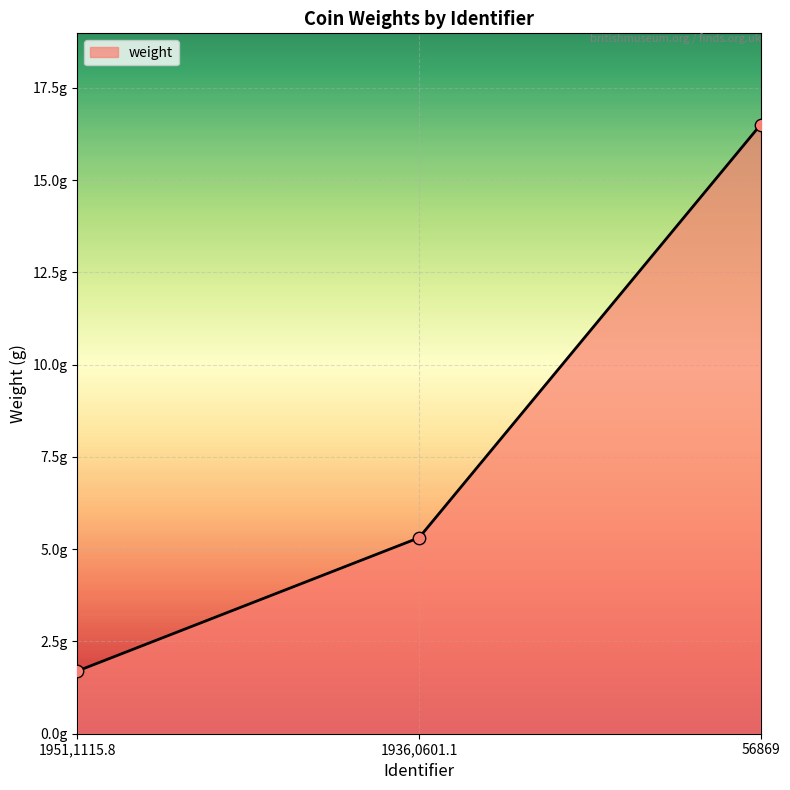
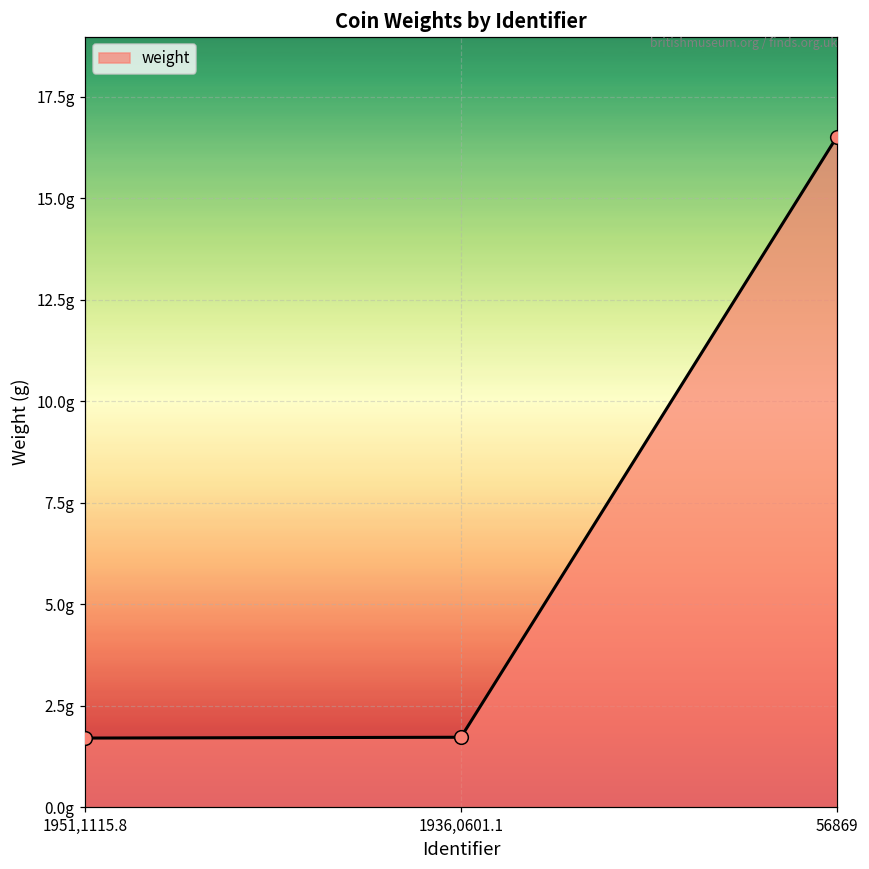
1936,0601.1: 5.3g -> 1.7g
